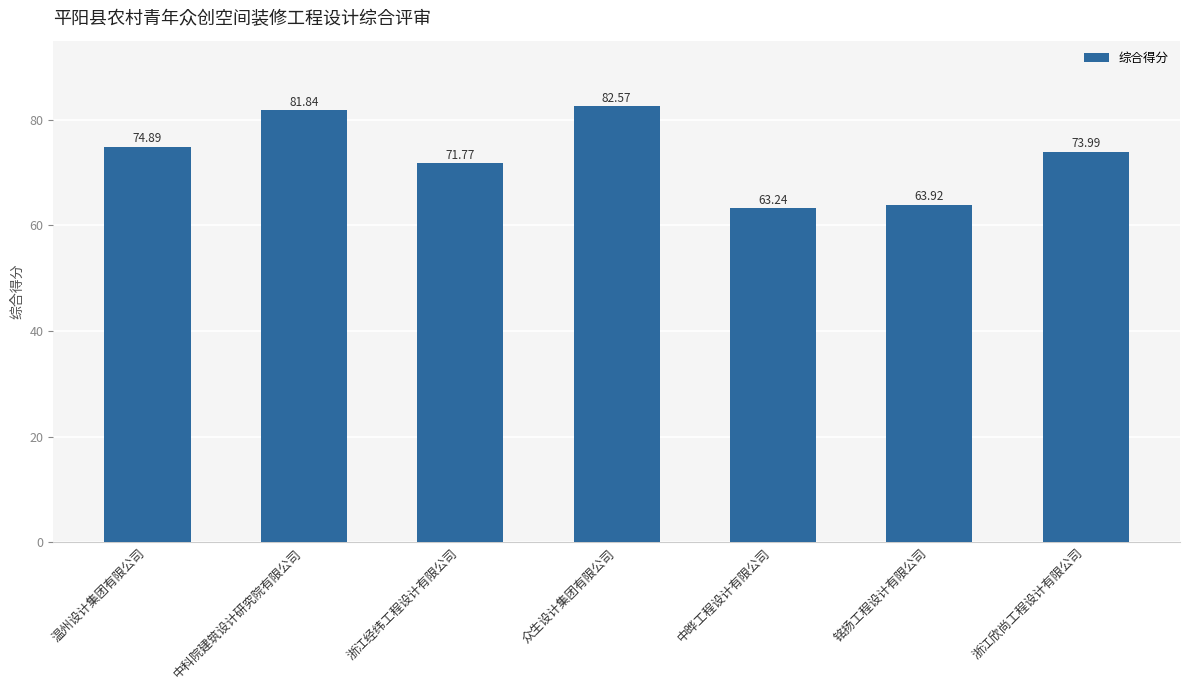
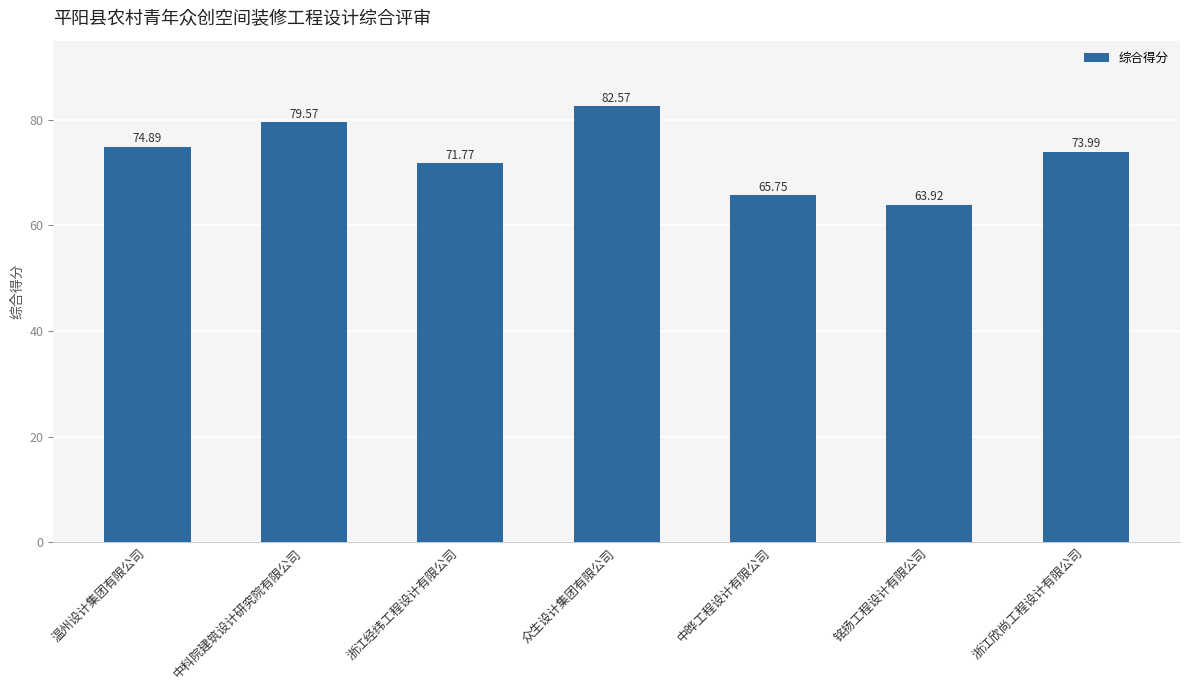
中科院建筑设计研究院有限公司: 81.84 -> 79.57
中晔工程设计有限公司: 63.24 -> 65.75
